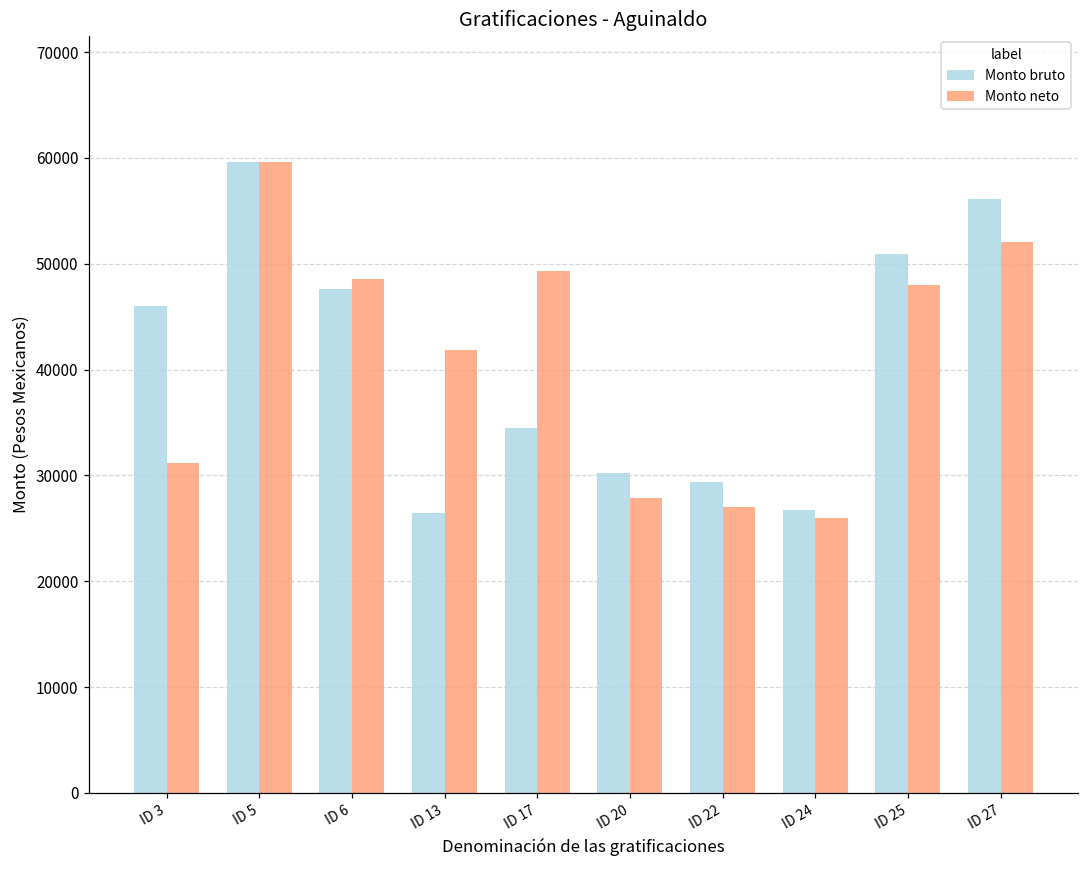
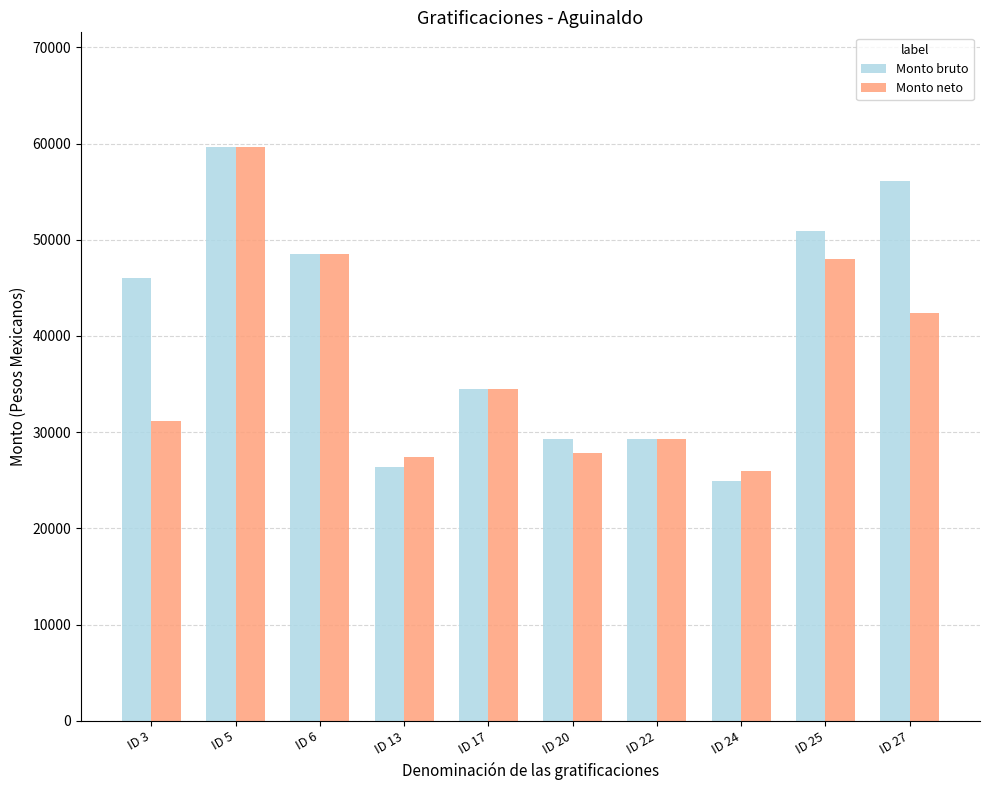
Monto bruto, ID 6: 48000 -> 49000
Monto neto, ID 13: 42000 -> 27000
Monto neto, ID 17: 49000 -> 35000
Monto bruto, ID 20: 30000 -> 29000
Monto neto, ID 22: 27000 -> 29000
Monto bruto, ID 24: 27000 -> 25000
Monto neto, ID 27: 52000 -> 42000
